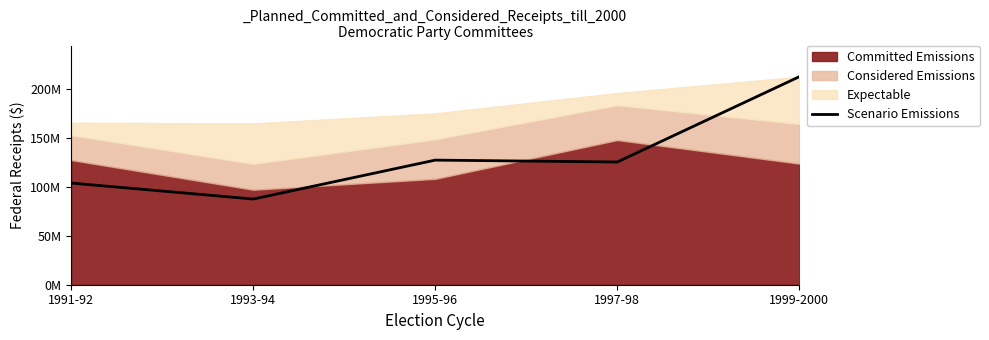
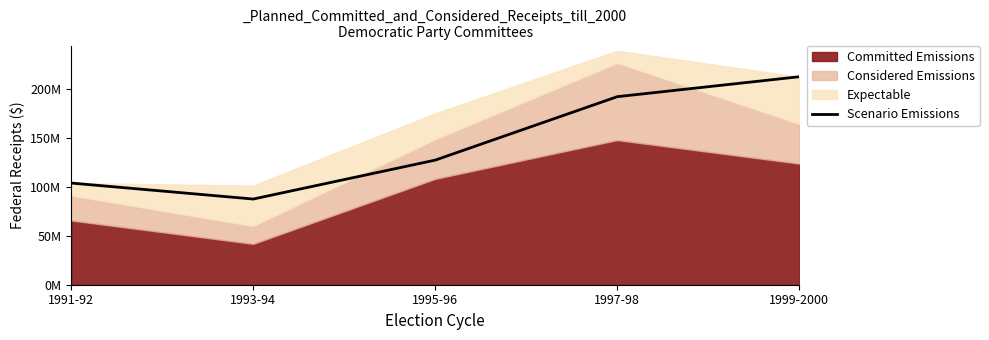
Committed Emissions, 1991-92: 130000000 -> 70000000
Committed Emissions, 1993-94: 100000000 -> 40000000
Considered Emissions, 1993-94: 30000000 -> 20000000
Scenario Emissions, 1997-98: 130000000 -> 190000000
Considered Emissions, 1997-98: 40000000 -> 80000000
